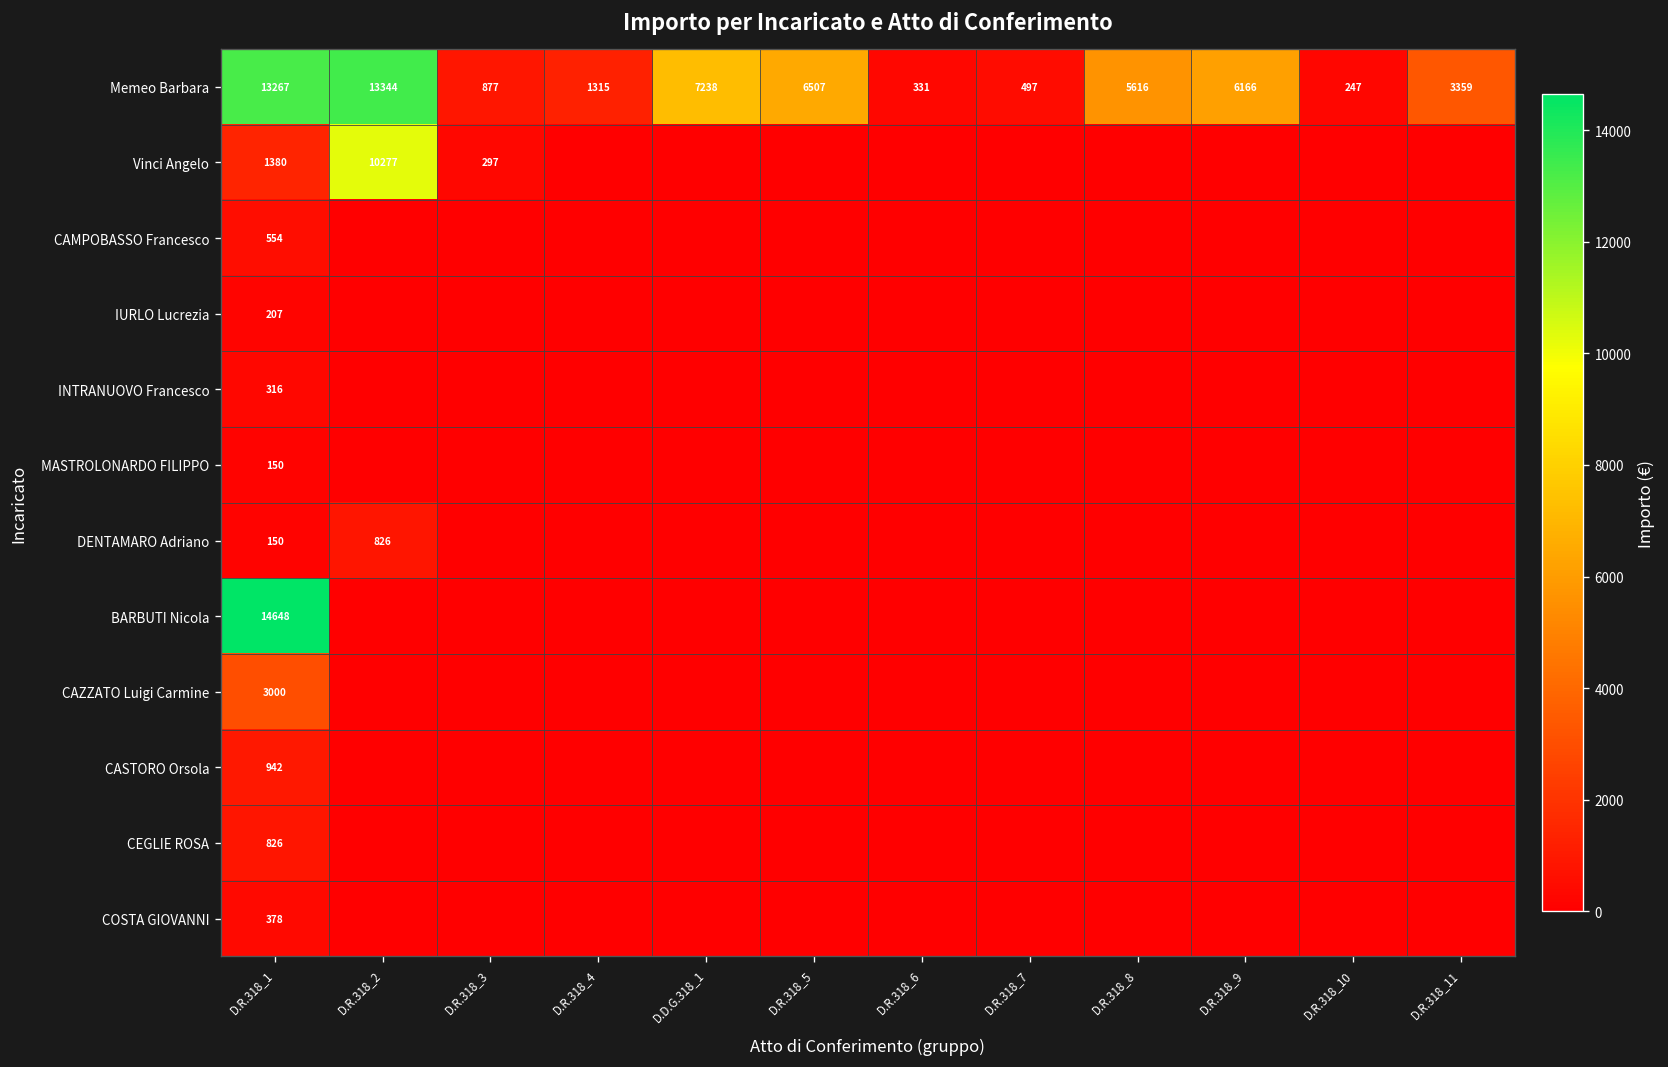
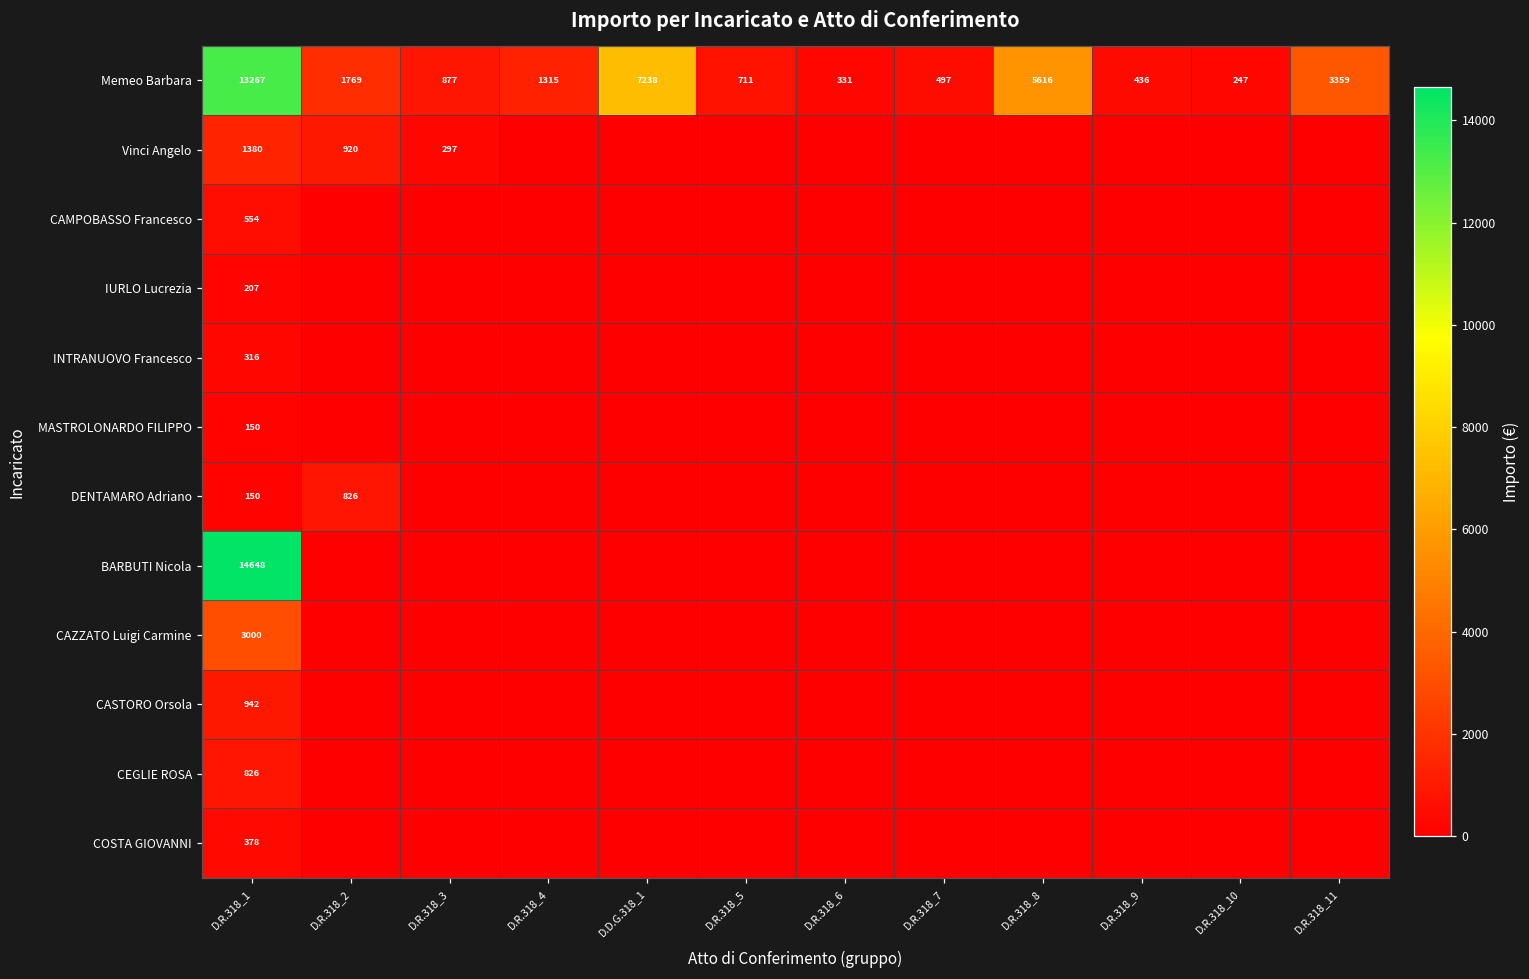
Memeo Barbara, D.R.318_2: 13344 -> 1769
Memeo Barbara, D.R.318_5: 6507 -> 711
Memeo Barbara, D.R.318_9: 6166 -> 436
Vinci Angelo, D.R.318_2: 10277 -> 920
